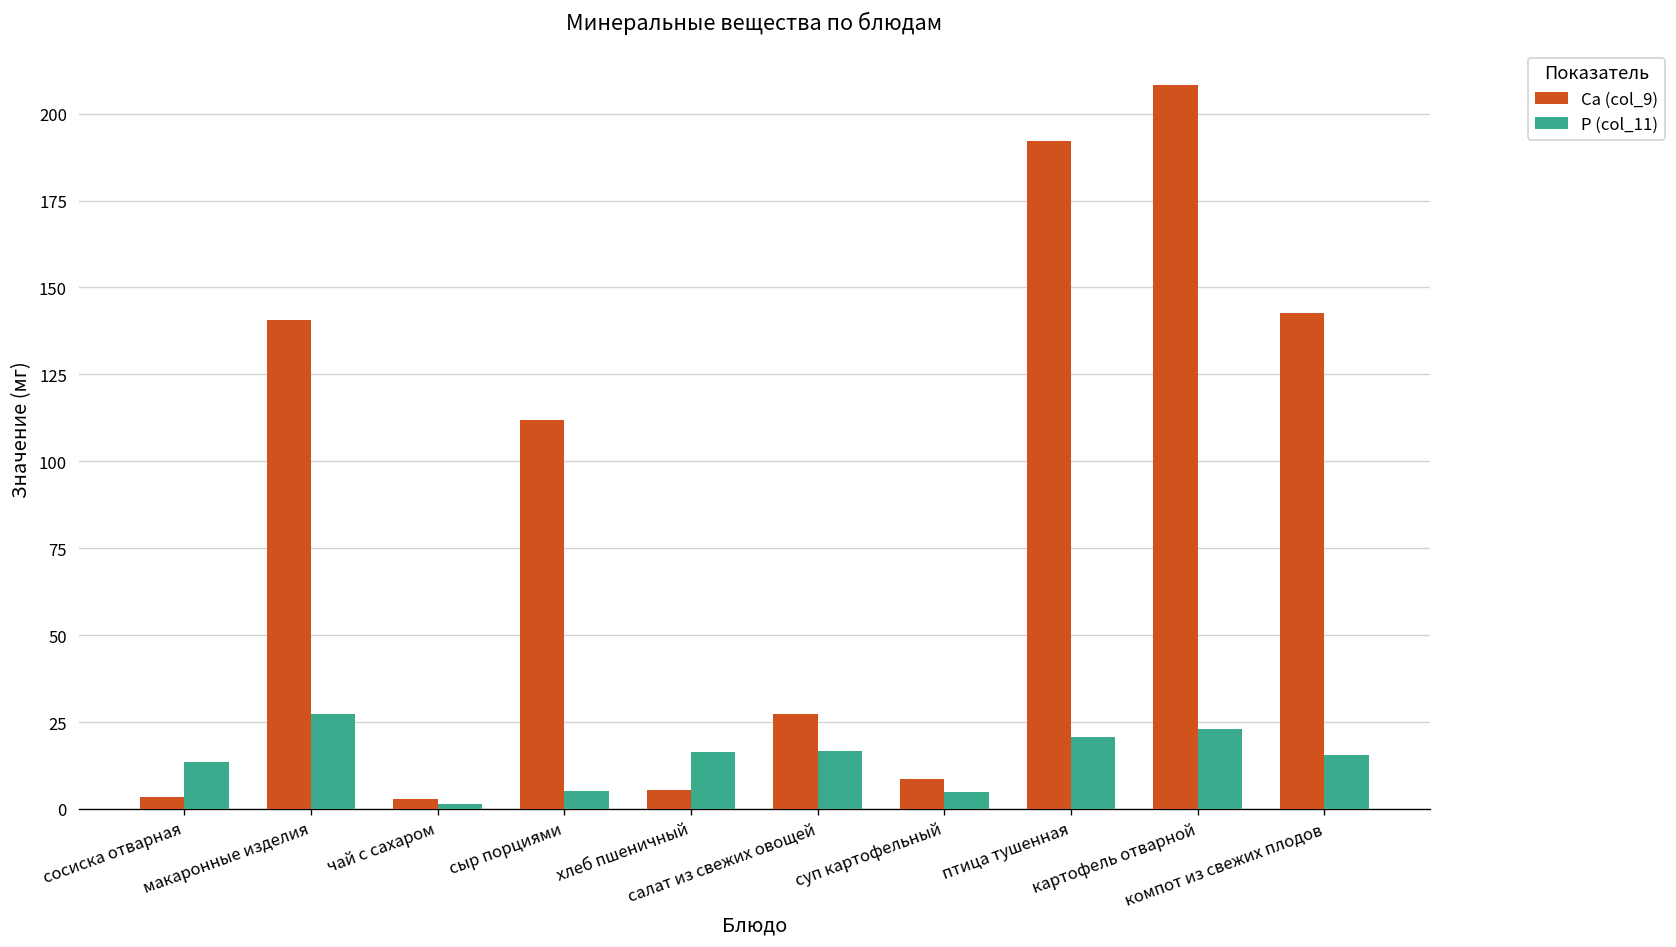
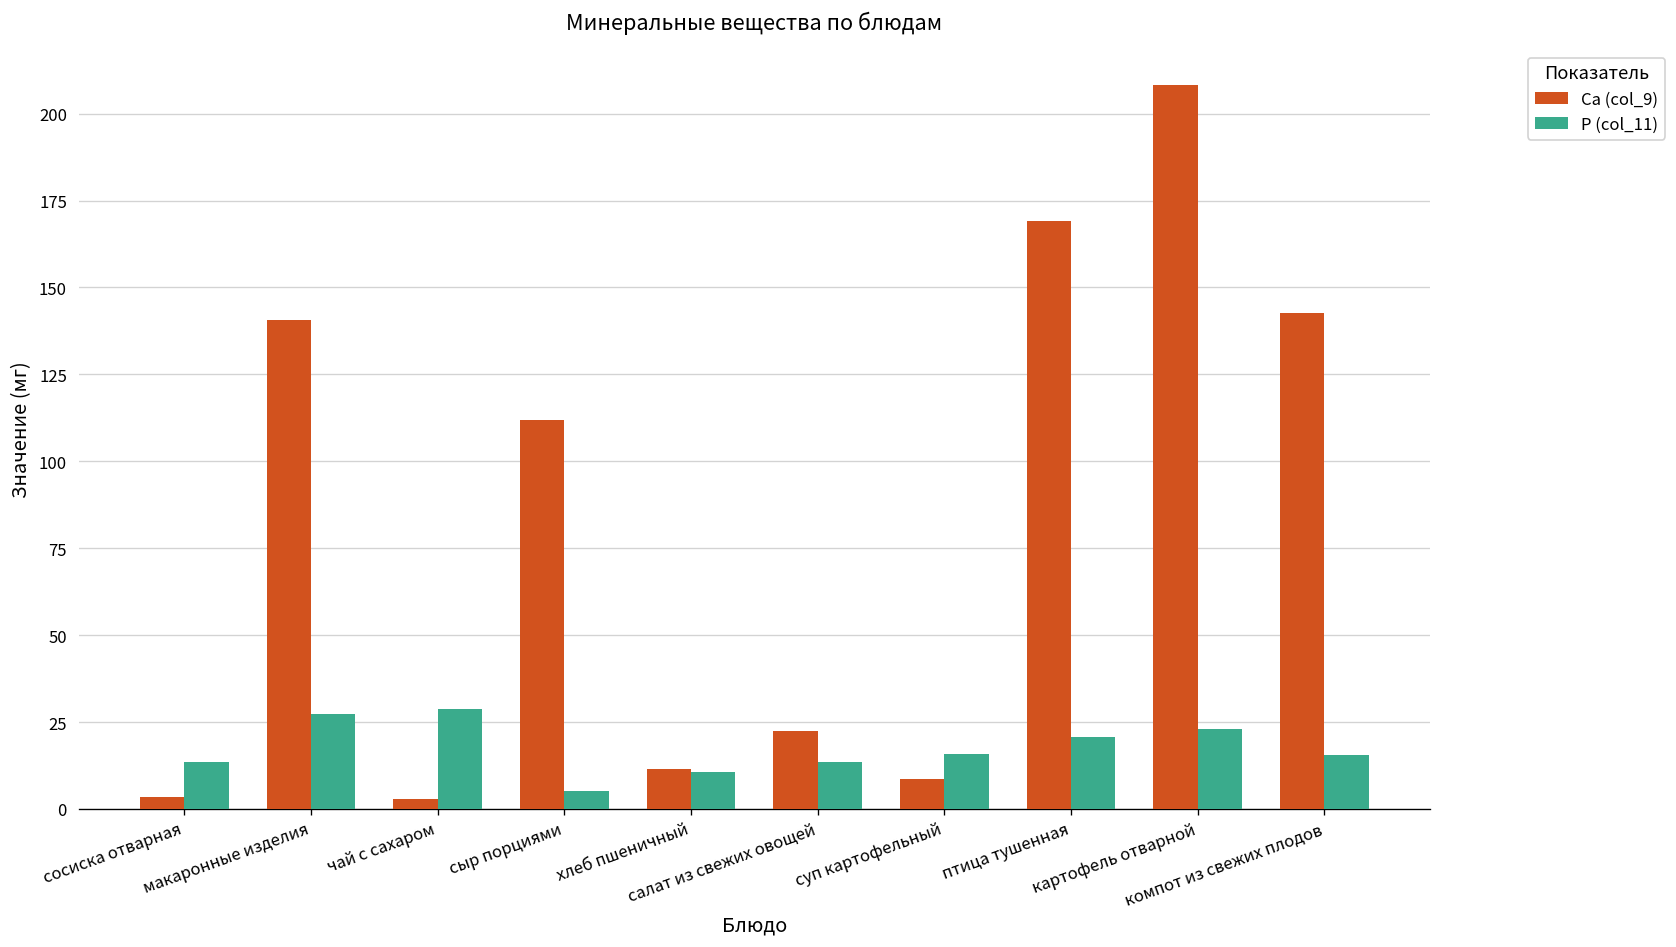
Р (col_11), чай с сахаром: 1 -> 29
Са (col_9), хлеб пшеничный: 6 -> 12
Р (col_11), хлеб пшеничный: 17 -> 11
Са (col_9), салат из свежих овощей: 27 -> 22
Р (col_11), салат из свежих овощей: 17 -> 14
Р (col_11), суп картофельный: 5 -> 16
Са (col_9), птица тушенная: 192 -> 169
